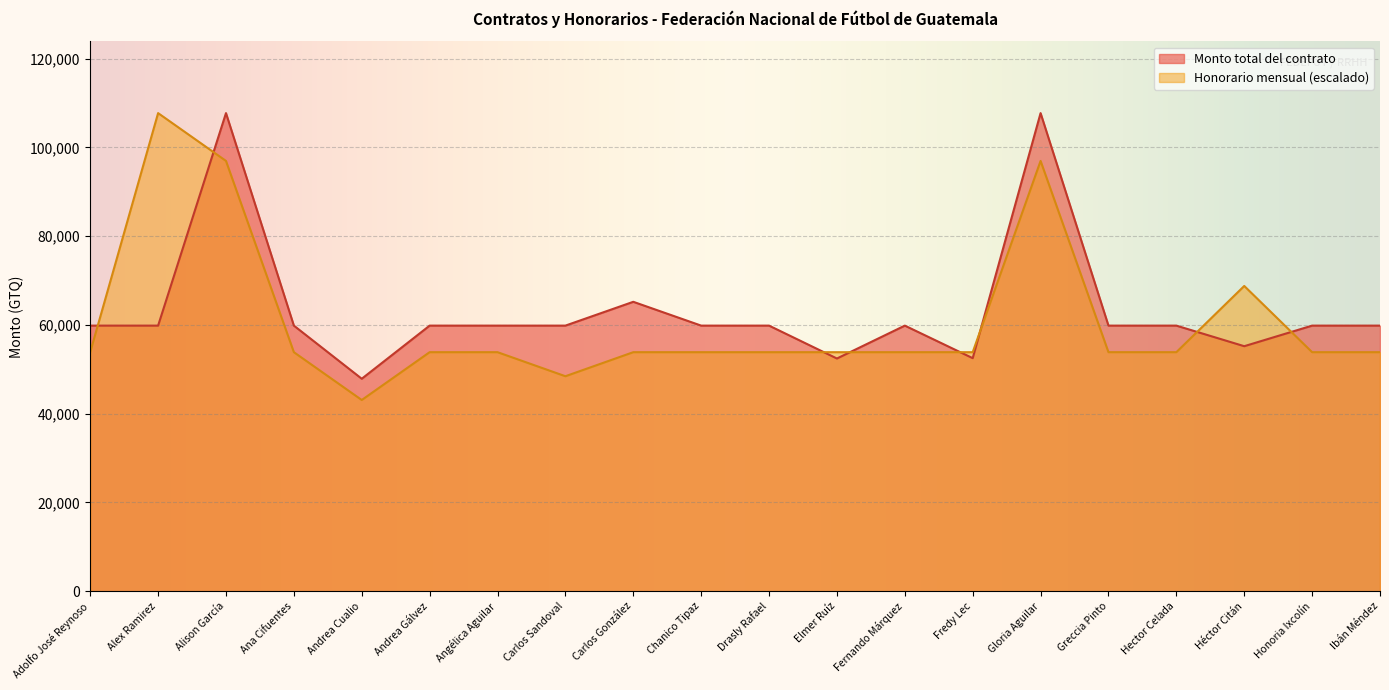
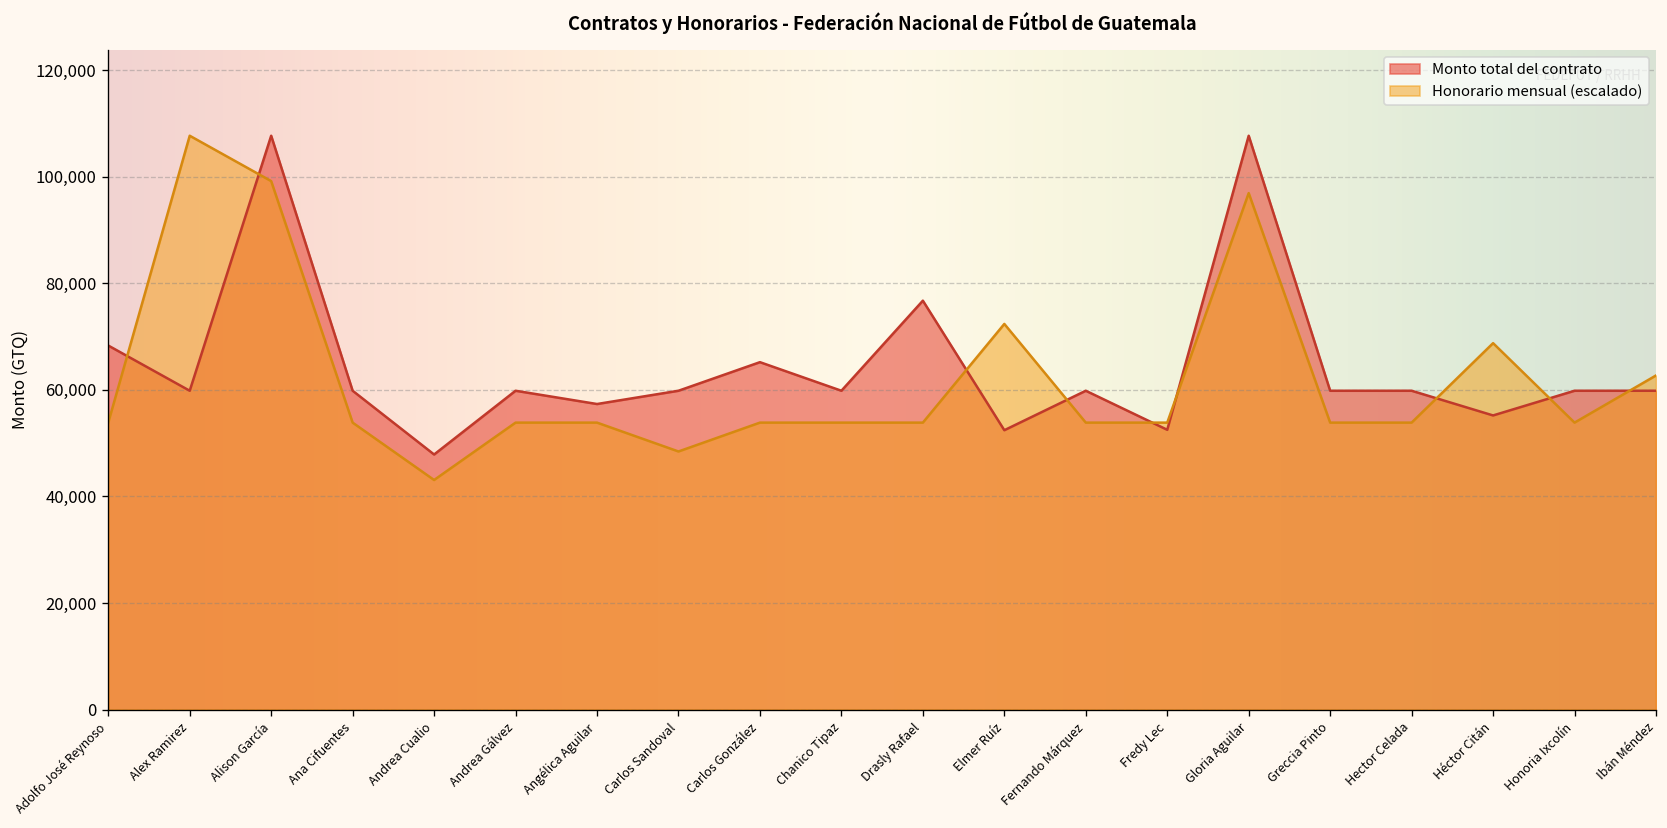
Monto total del contrato, Adolfo José Reynoso: 60,000 -> 68,000
Honorario mensual (escalado), Alison García: 97,000 -> 99,000
Monto total del contrato, Angélica Aguilar: 60,000 -> 57,000
Monto total del contrato, Drasly Rafael: 60,000 -> 77,000
Honorario mensual (escalado), Elmer Ruíz: 54,000 -> 72,000
Honorario mensual (escalado), Ibán Méndez: 54,000 -> 63,000
